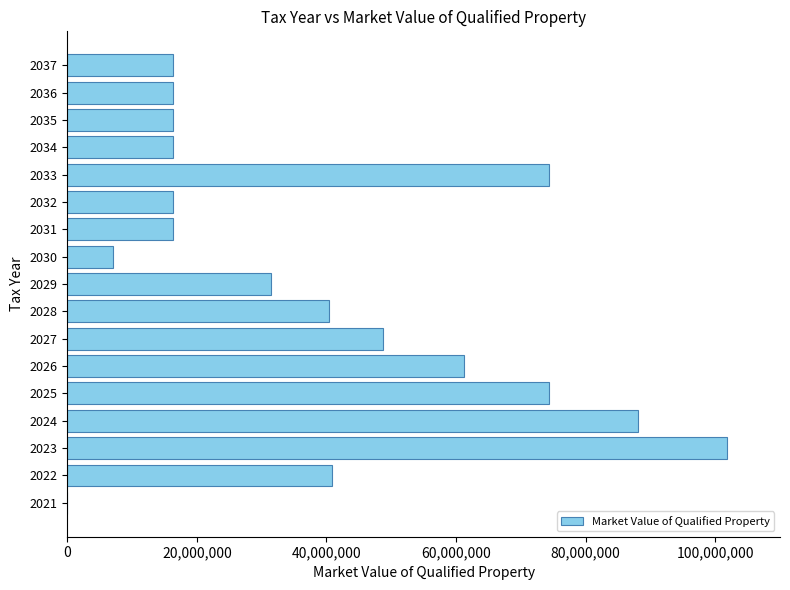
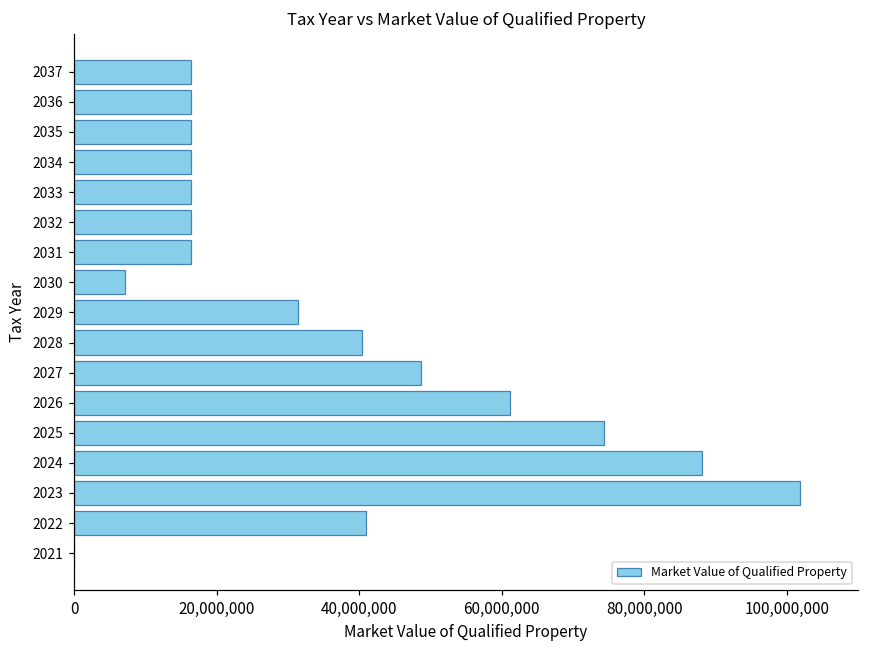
2033: 74,000,000 -> 16,000,000
